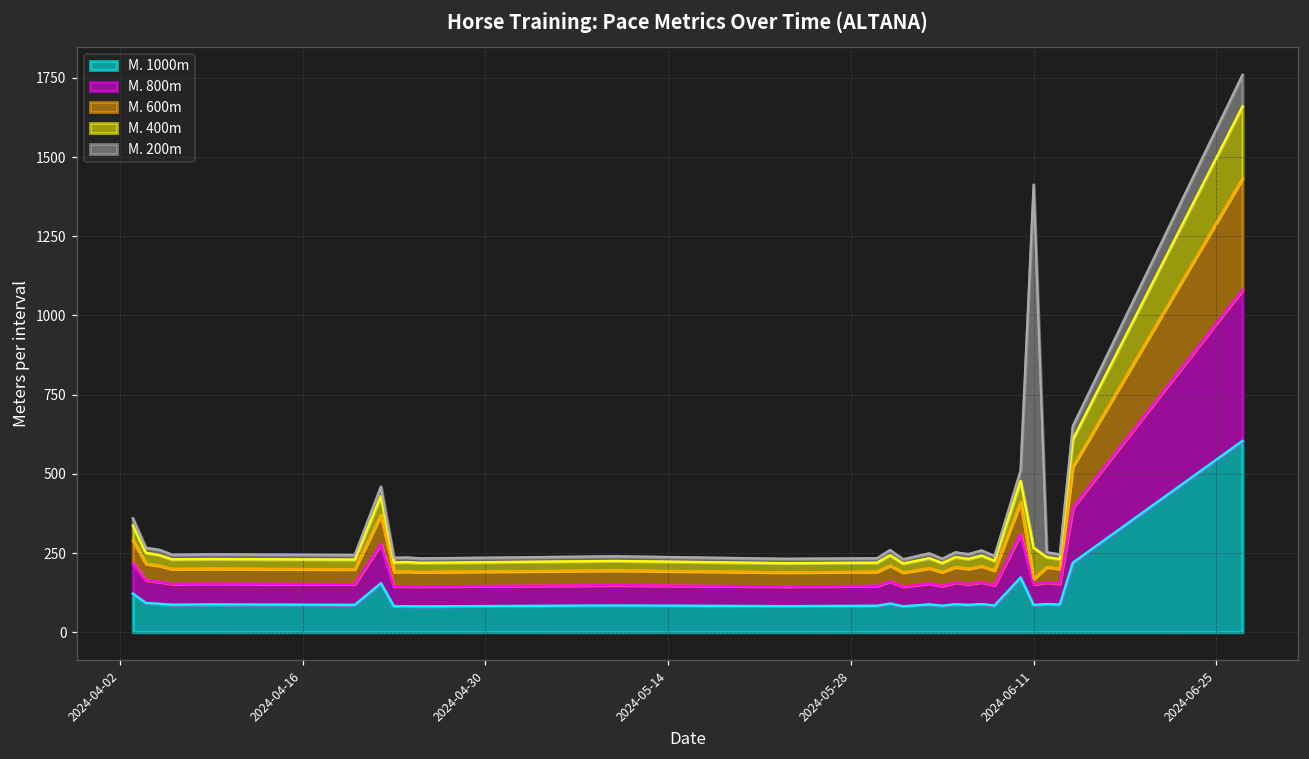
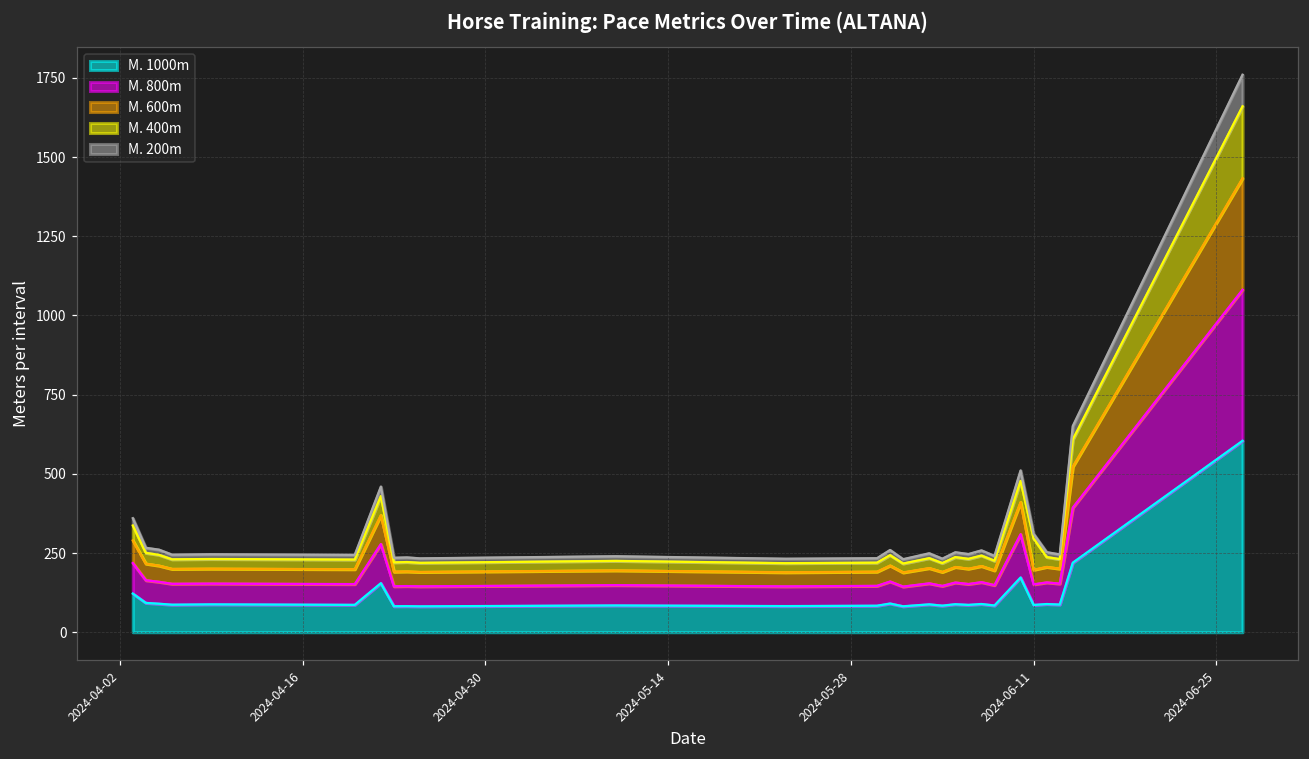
M. 600m, 2024-06-11: 20 -> 50
M. 200m, 2024-06-11: 1150 -> 10
